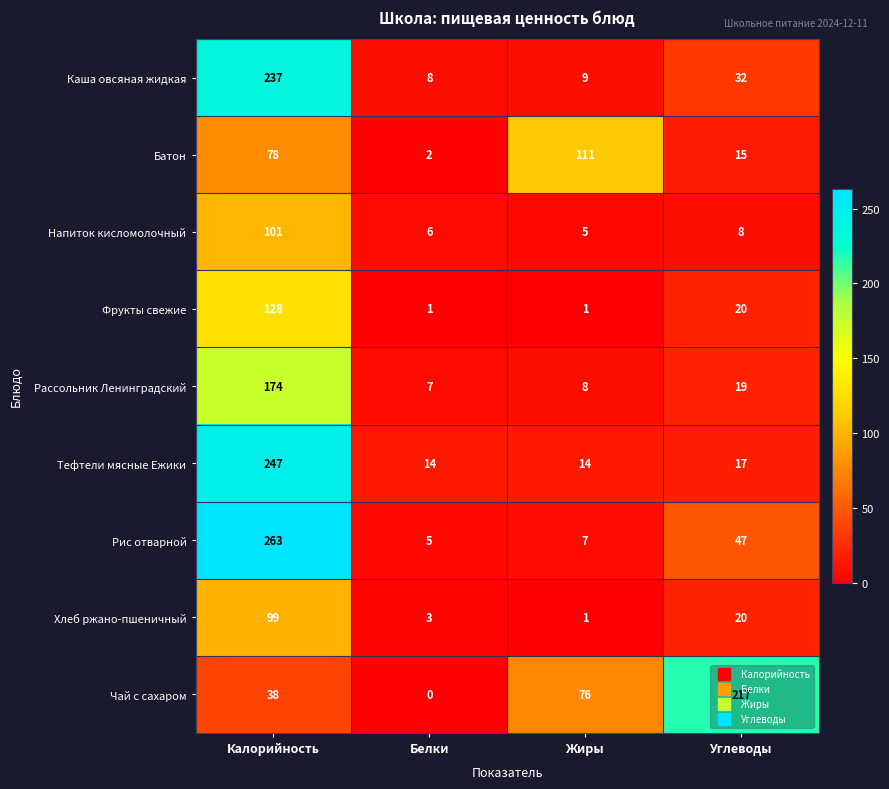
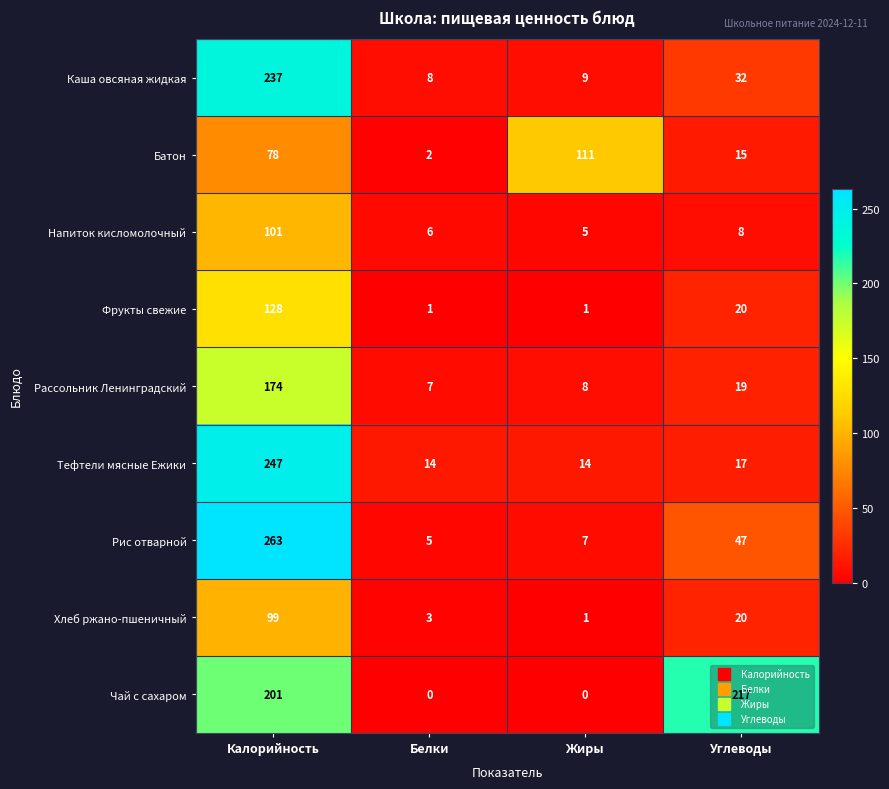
Чай с сахаром, Калорийность: 38 -> 201
Чай с сахаром, Жиры: 76 -> 0
